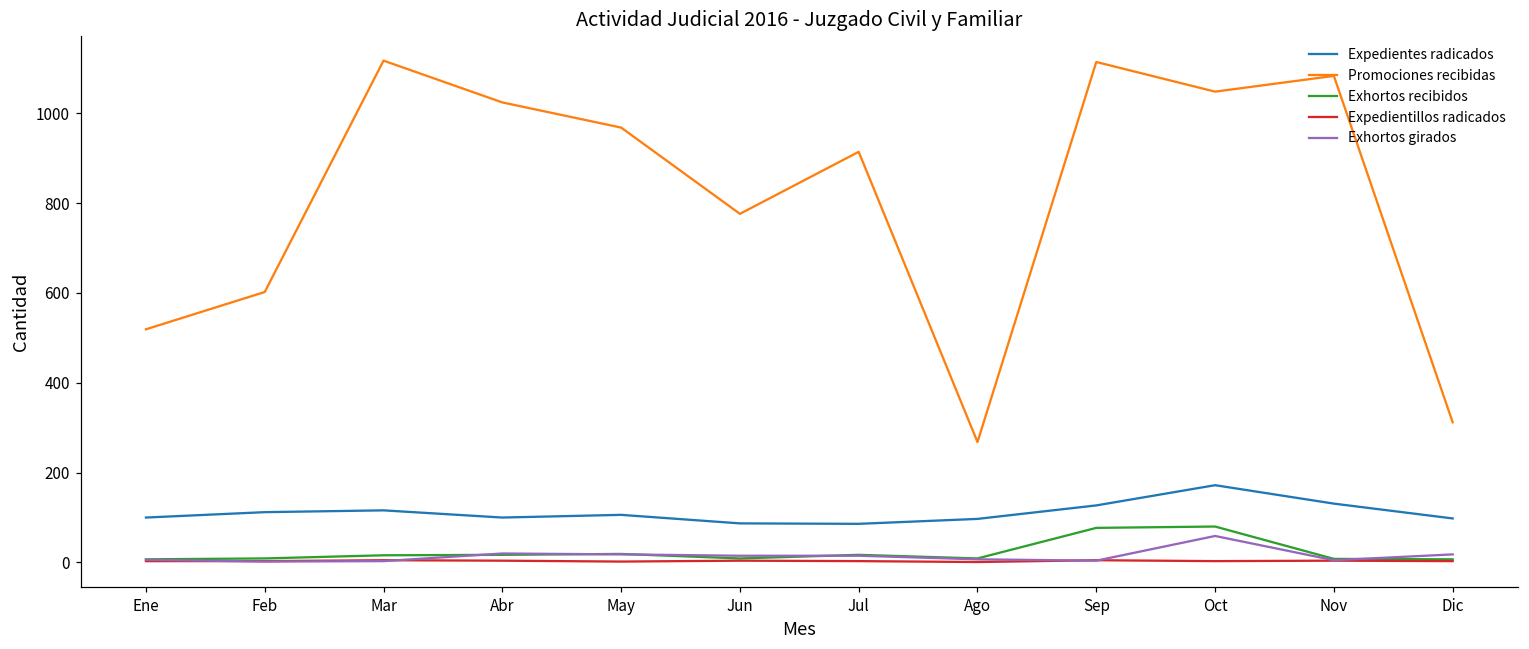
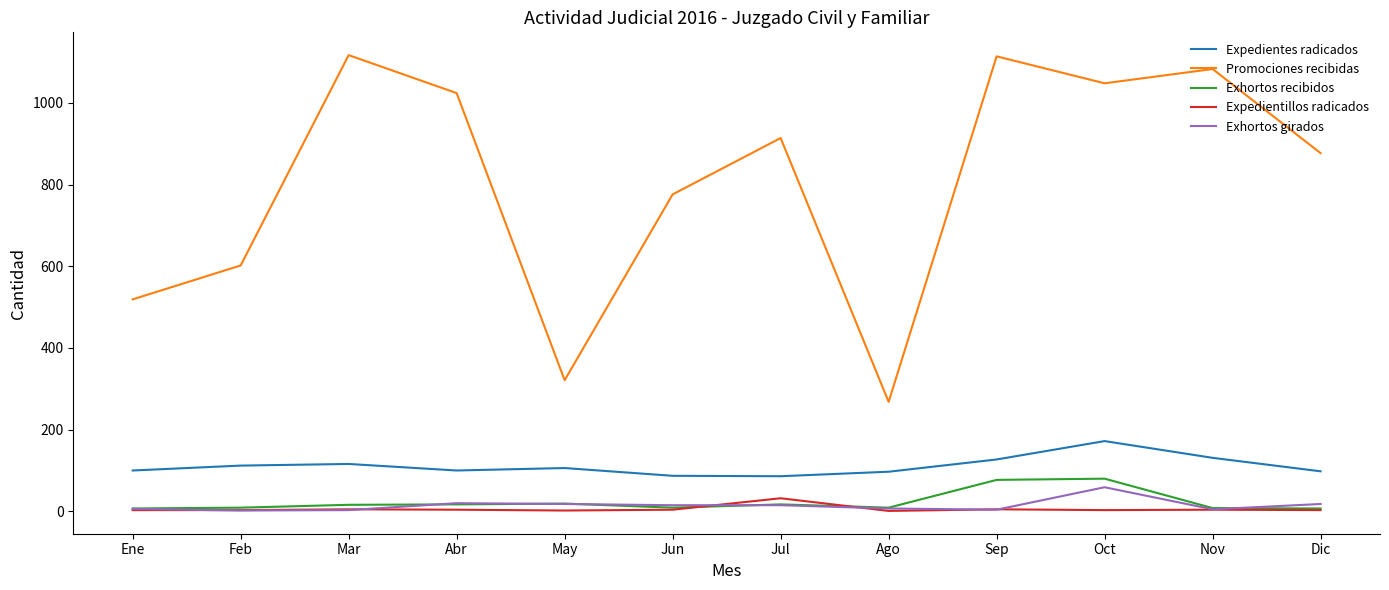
Promociones recibidas, May: 970 -> 320
Expedientillos radicados, Jul: 0 -> 30
Promociones recibidas, Dic: 310 -> 880
